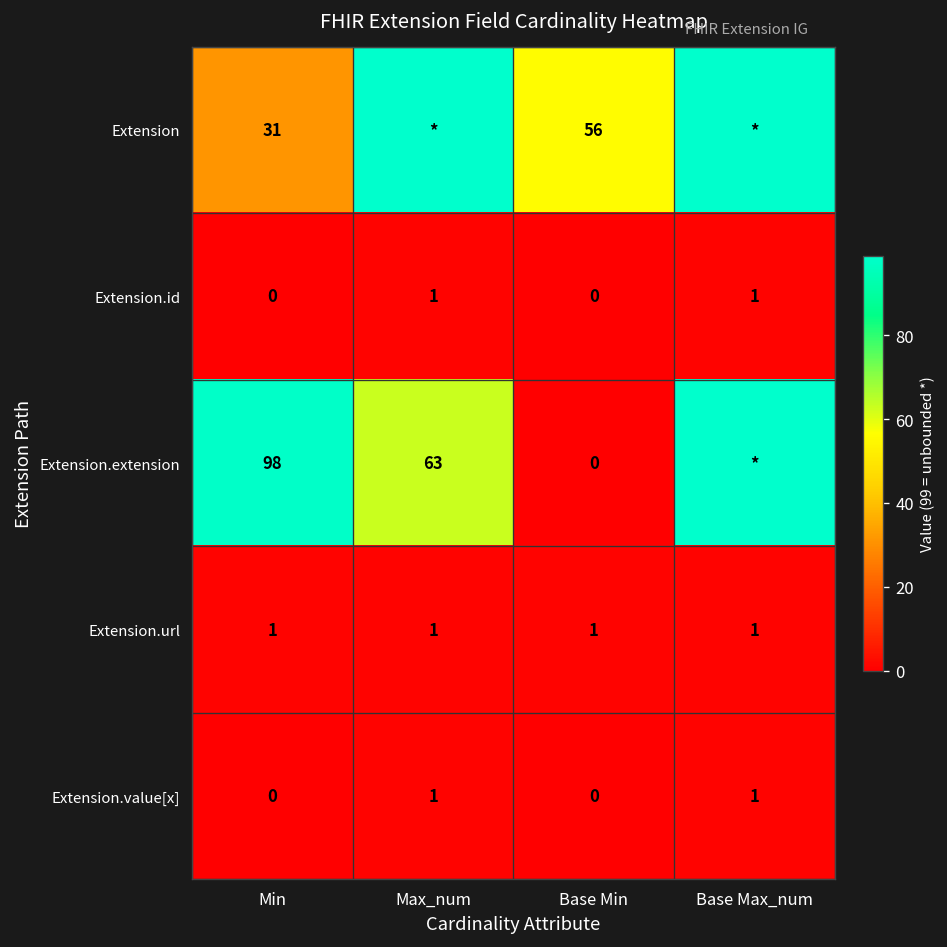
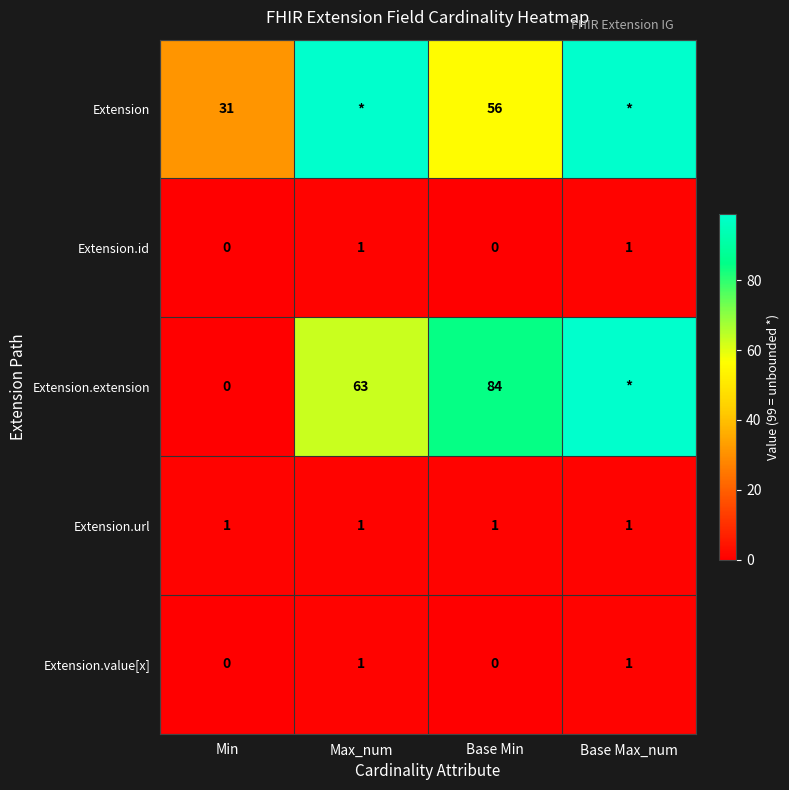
Extension.extension, Min: 98 -> 0
Extension.extension, Base Min: 0 -> 84
